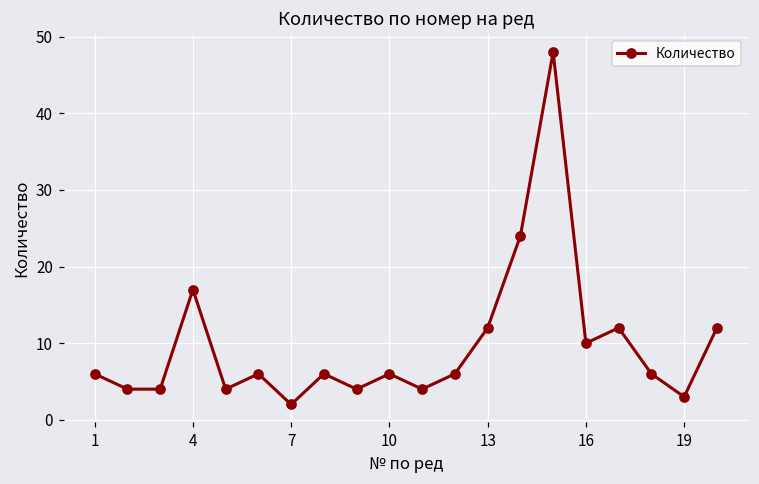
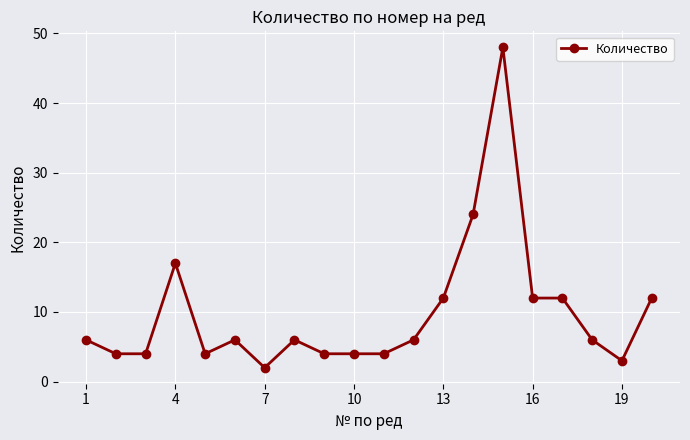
10: 6 -> 4
16: 10 -> 12
